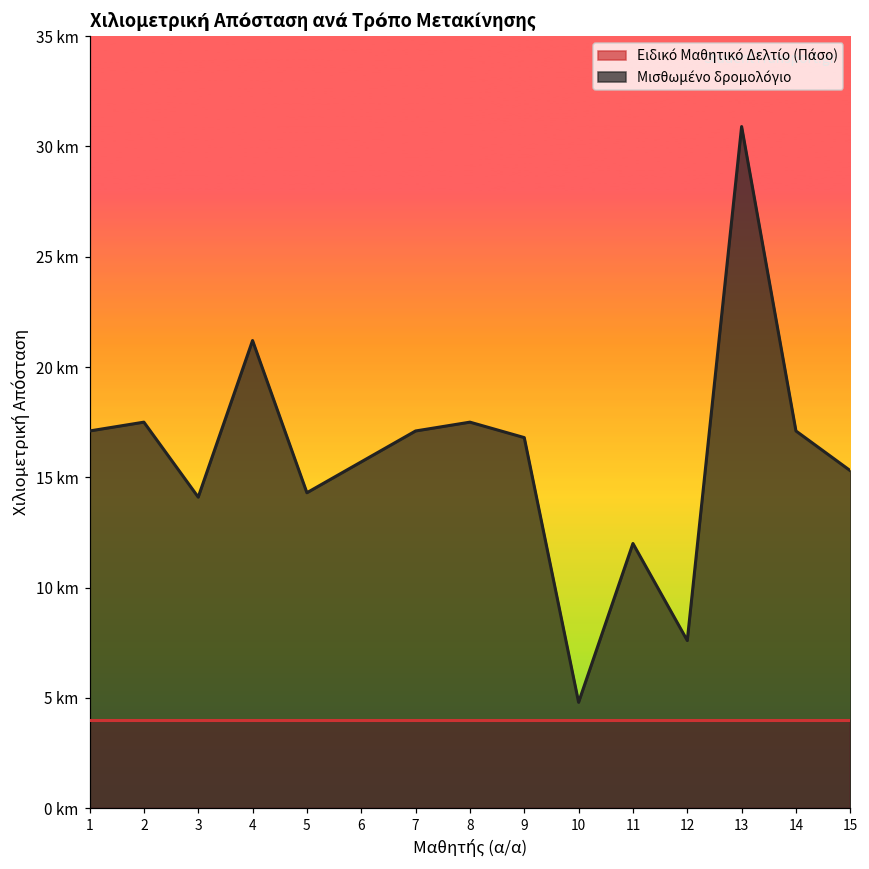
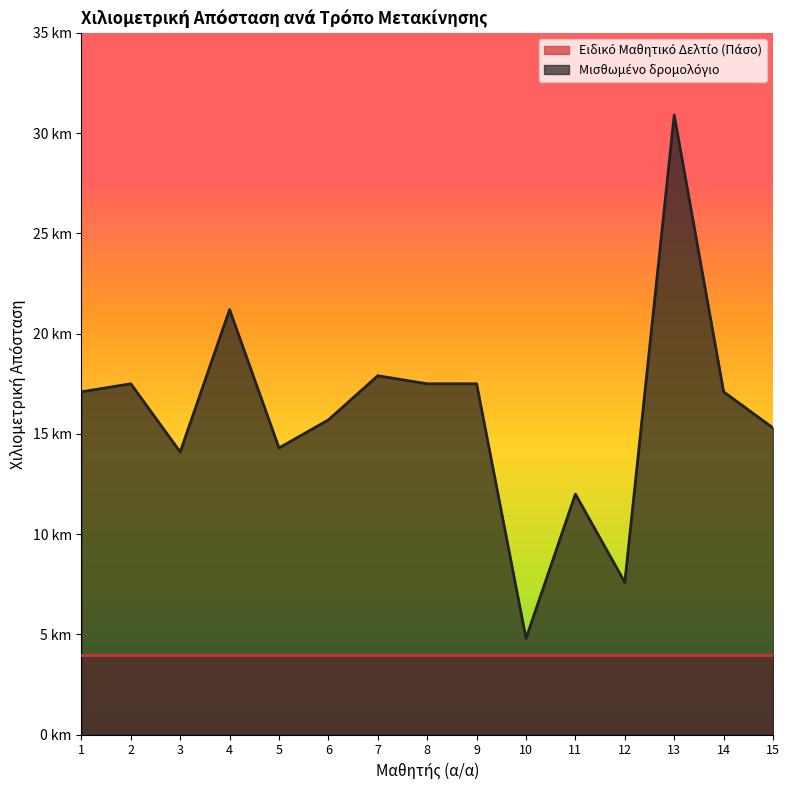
Μισθωμένο δρομολόγιο, 7: 17.1 km -> 17.9 km
Μισθωμένο δρομολόγιο, 9: 16.8 km -> 17.5 km
